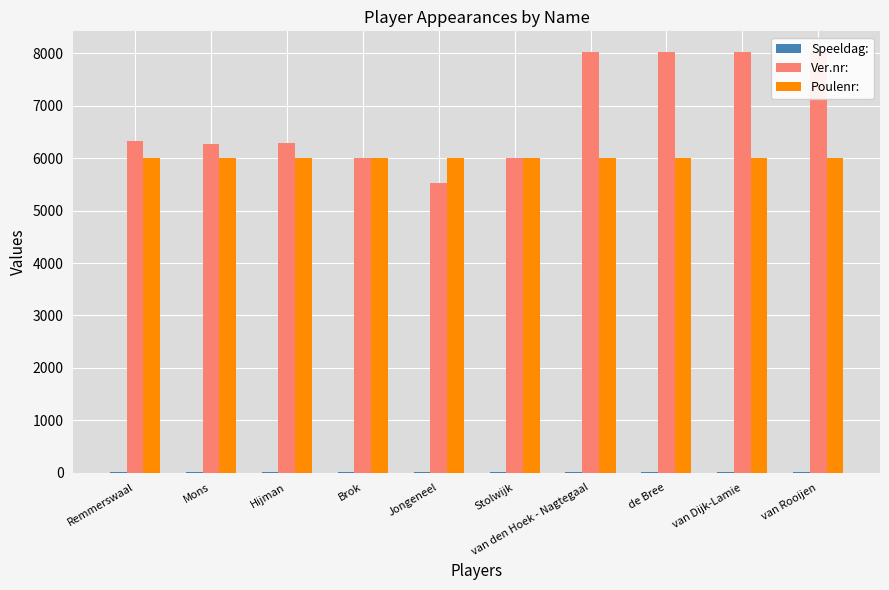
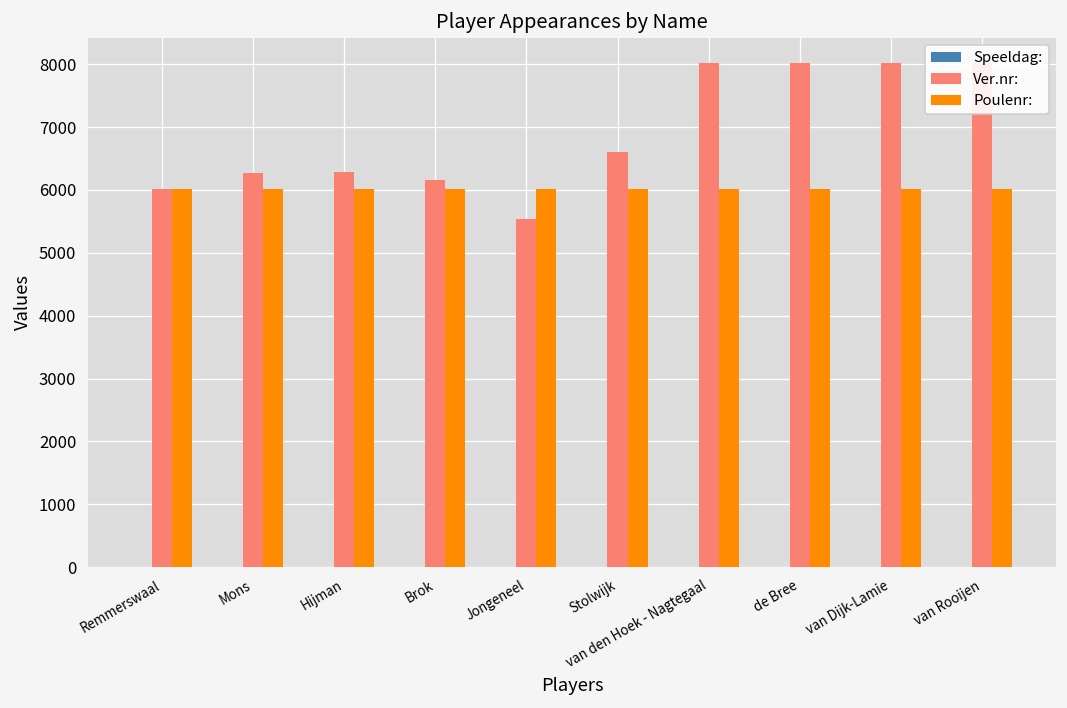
Ver.nr:, Remmerswaal: 6300 -> 6000
Ver.nr:, Brok: 6000 -> 6200
Ver.nr:, Stolwijk: 6000 -> 6600
